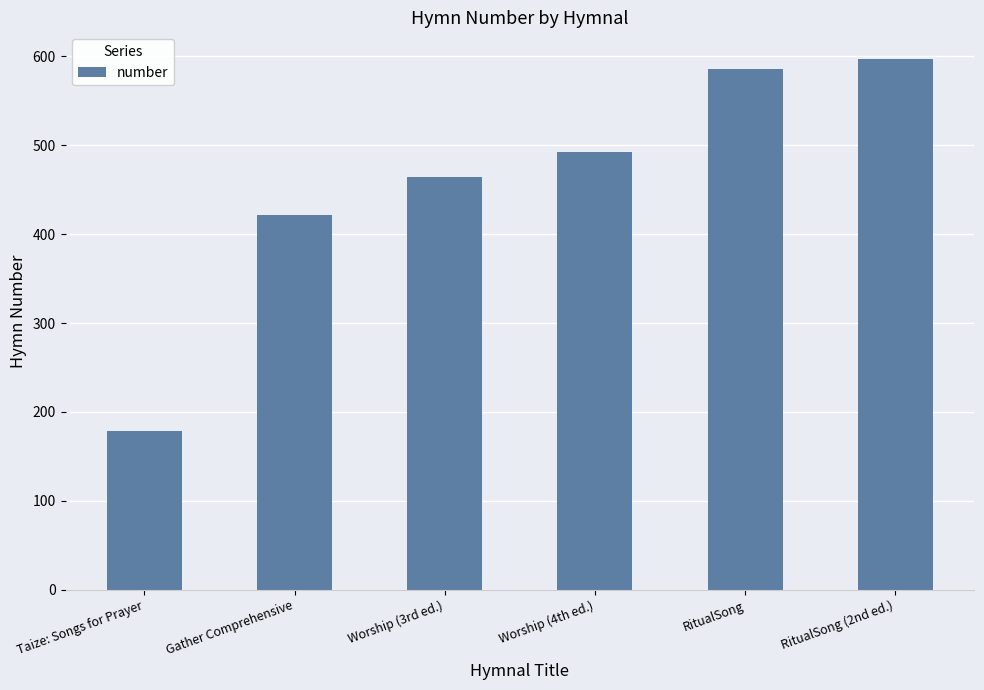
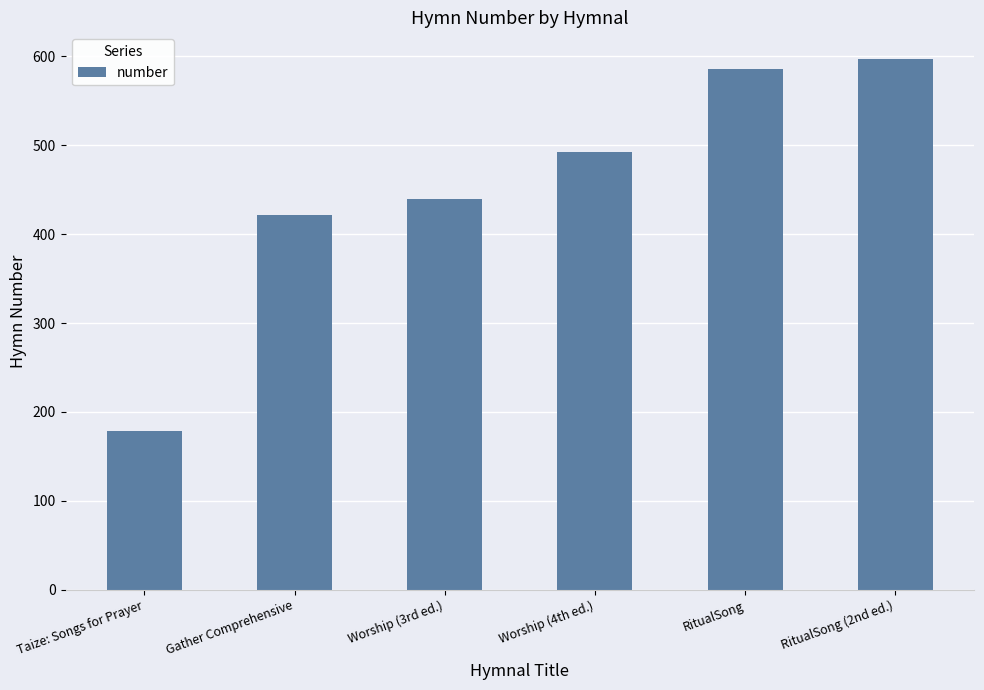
Worship (3rd ed.): 460 -> 440
